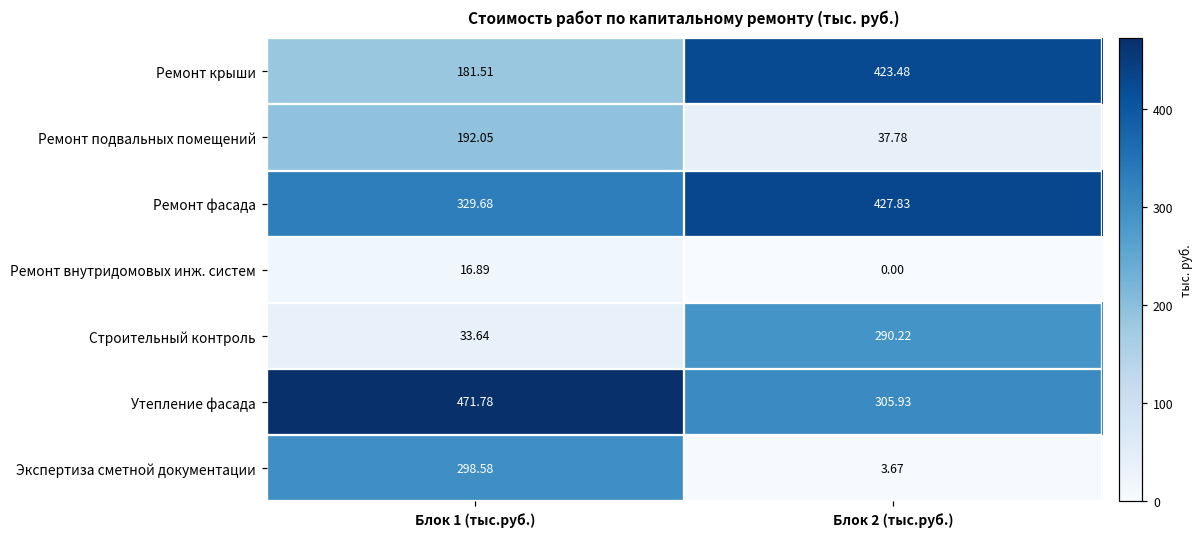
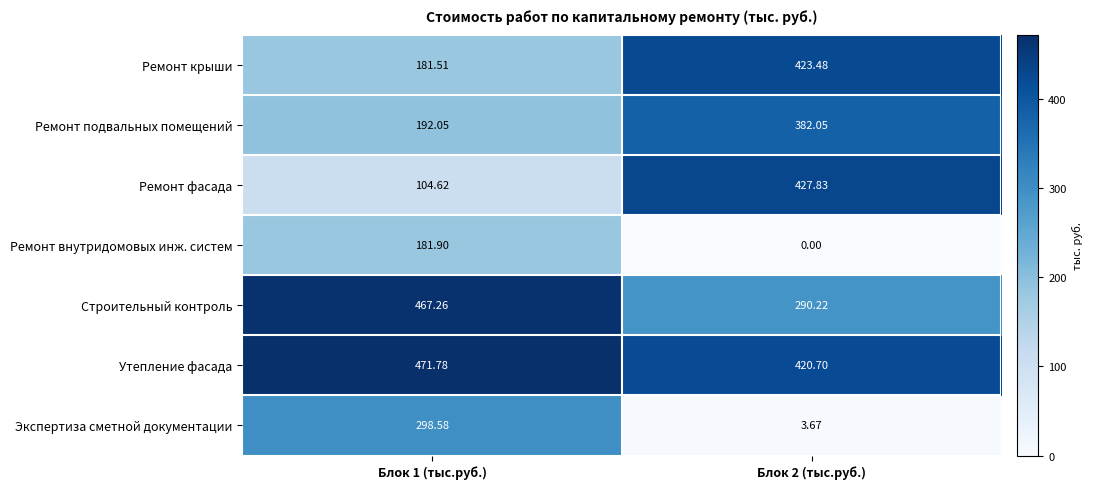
Ремонт подвальных помещений, Блок 2 (тыс.руб.): 37.78 -> 382.05
Ремонт фасада, Блок 1 (тыс.руб.): 329.68 -> 104.62
Ремонт внутридомовых инж. систем, Блок 1 (тыс.руб.): 16.89 -> 181.90
Строительный контроль, Блок 1 (тыс.руб.): 33.64 -> 467.26
Утепление фасада, Блок 2 (тыс.руб.): 305.93 -> 420.70
